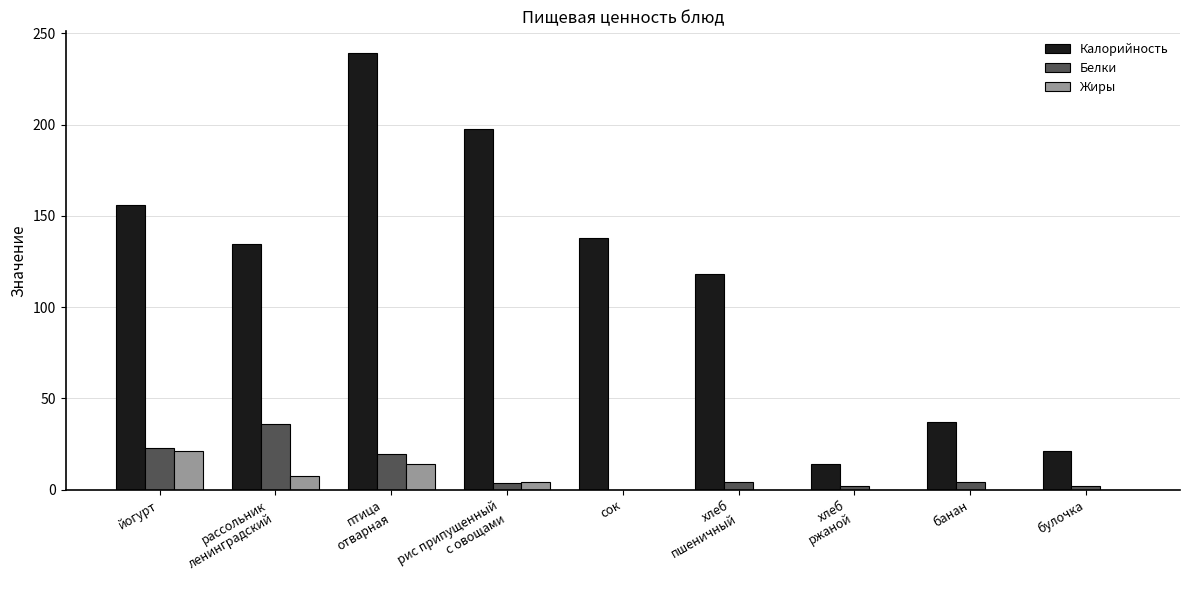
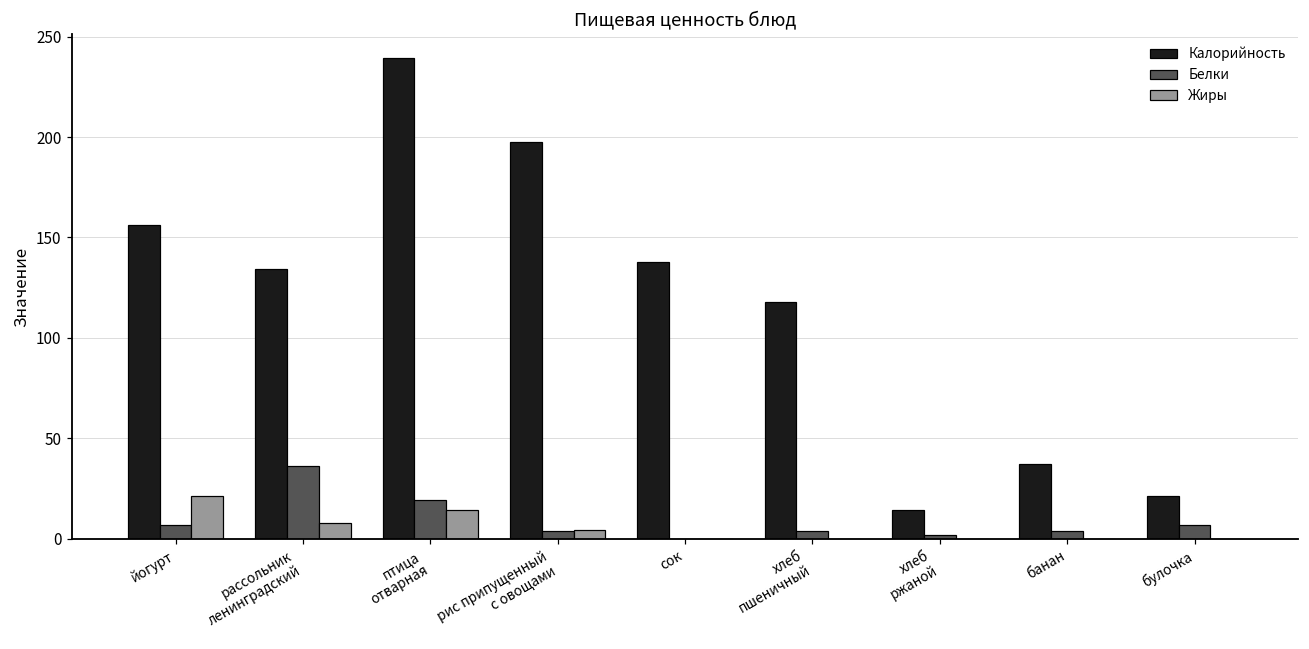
Белки, йогурт: 23 -> 7
Белки, булочка: 2 -> 7
